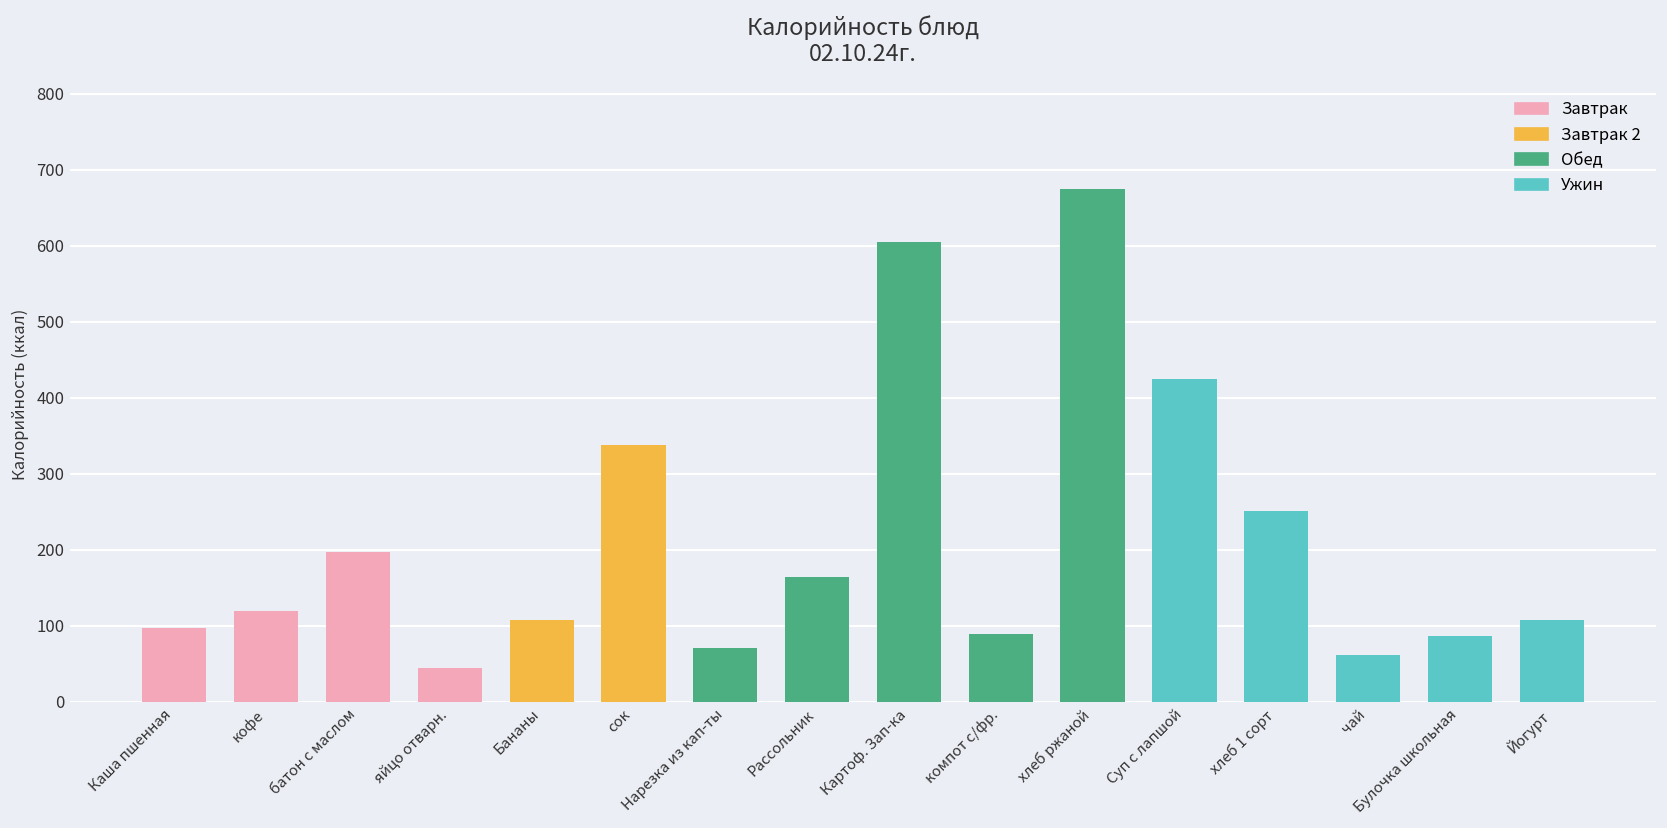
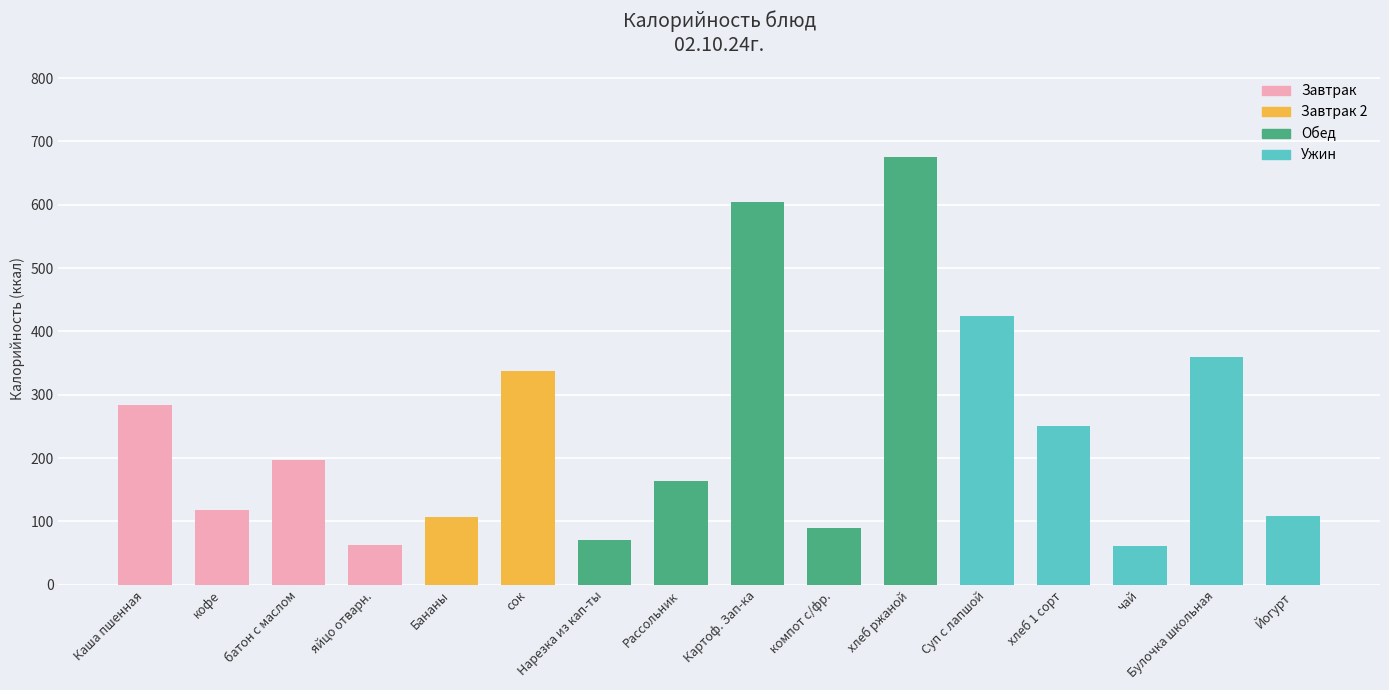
Каша пшенная: 100 -> 280
яйцо отварн.: 40 -> 60
Булочка школьная: 90 -> 360
